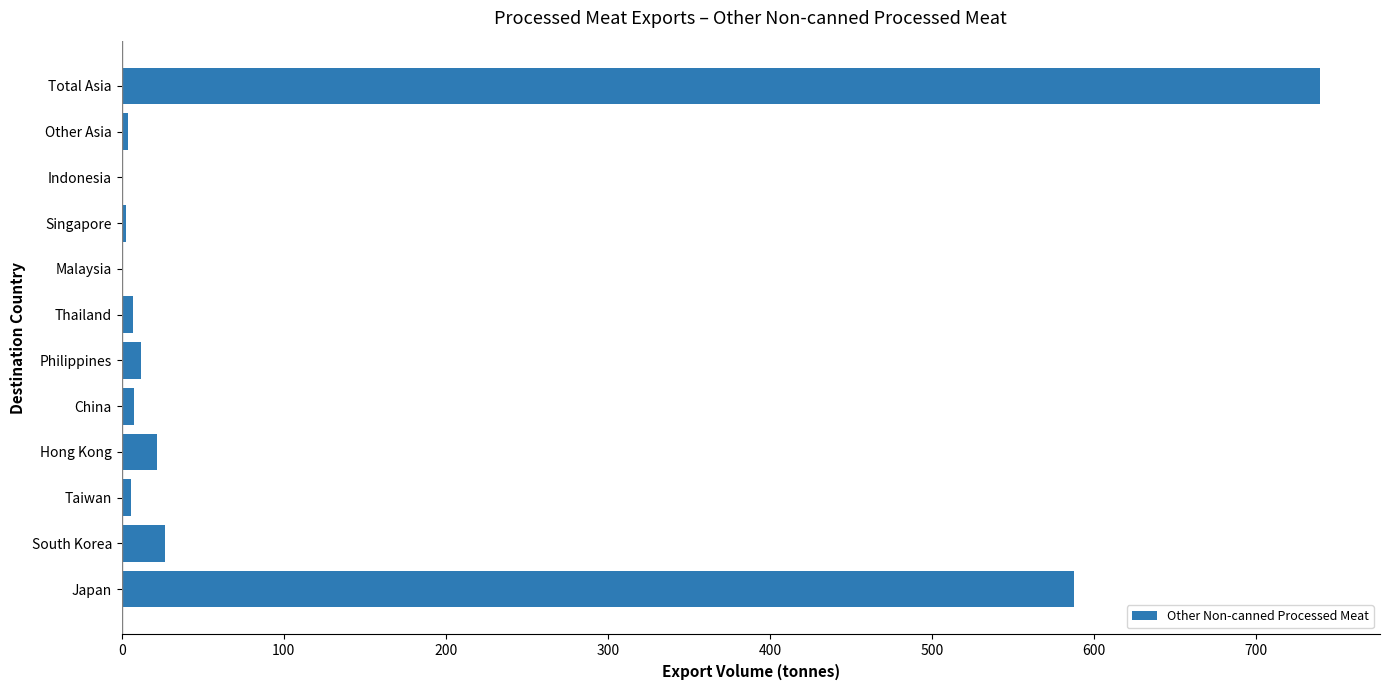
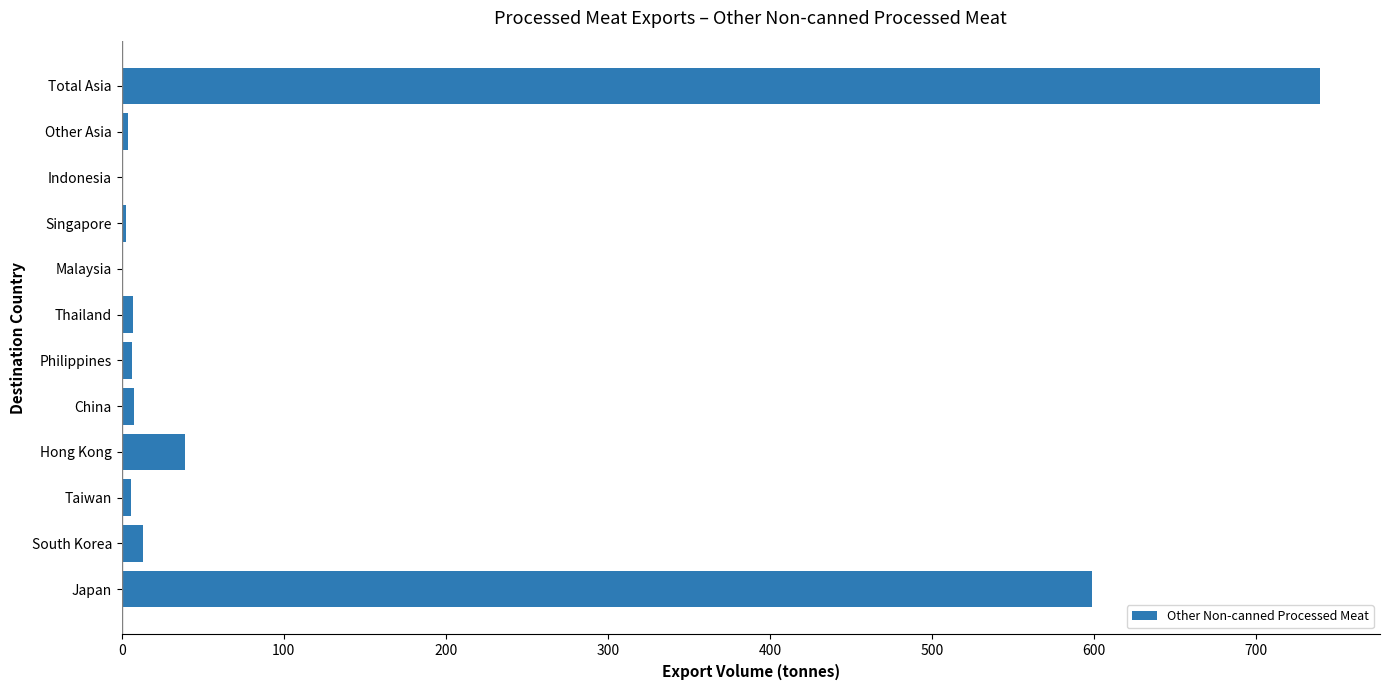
Philippines: 12 -> 6
Hong Kong: 22 -> 39
South Korea: 27 -> 13
Japan: 588 -> 599
